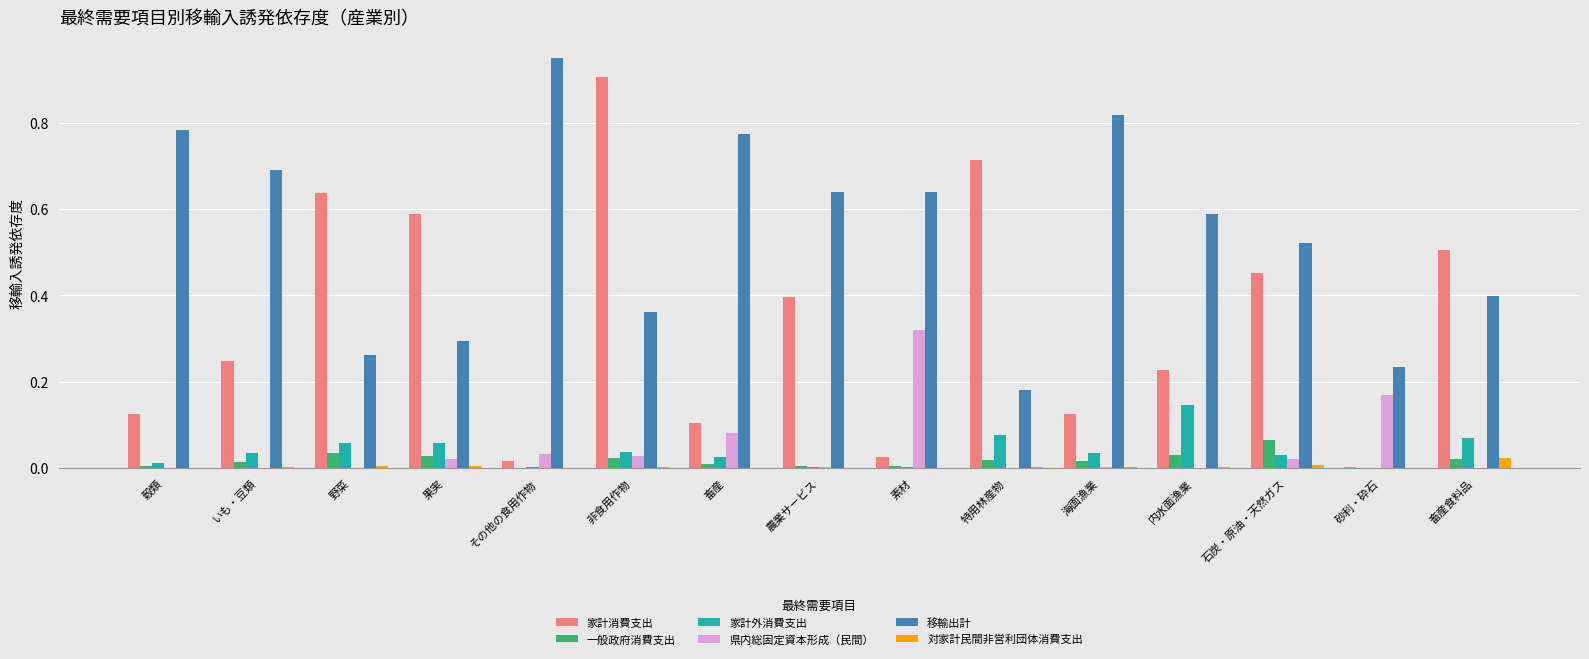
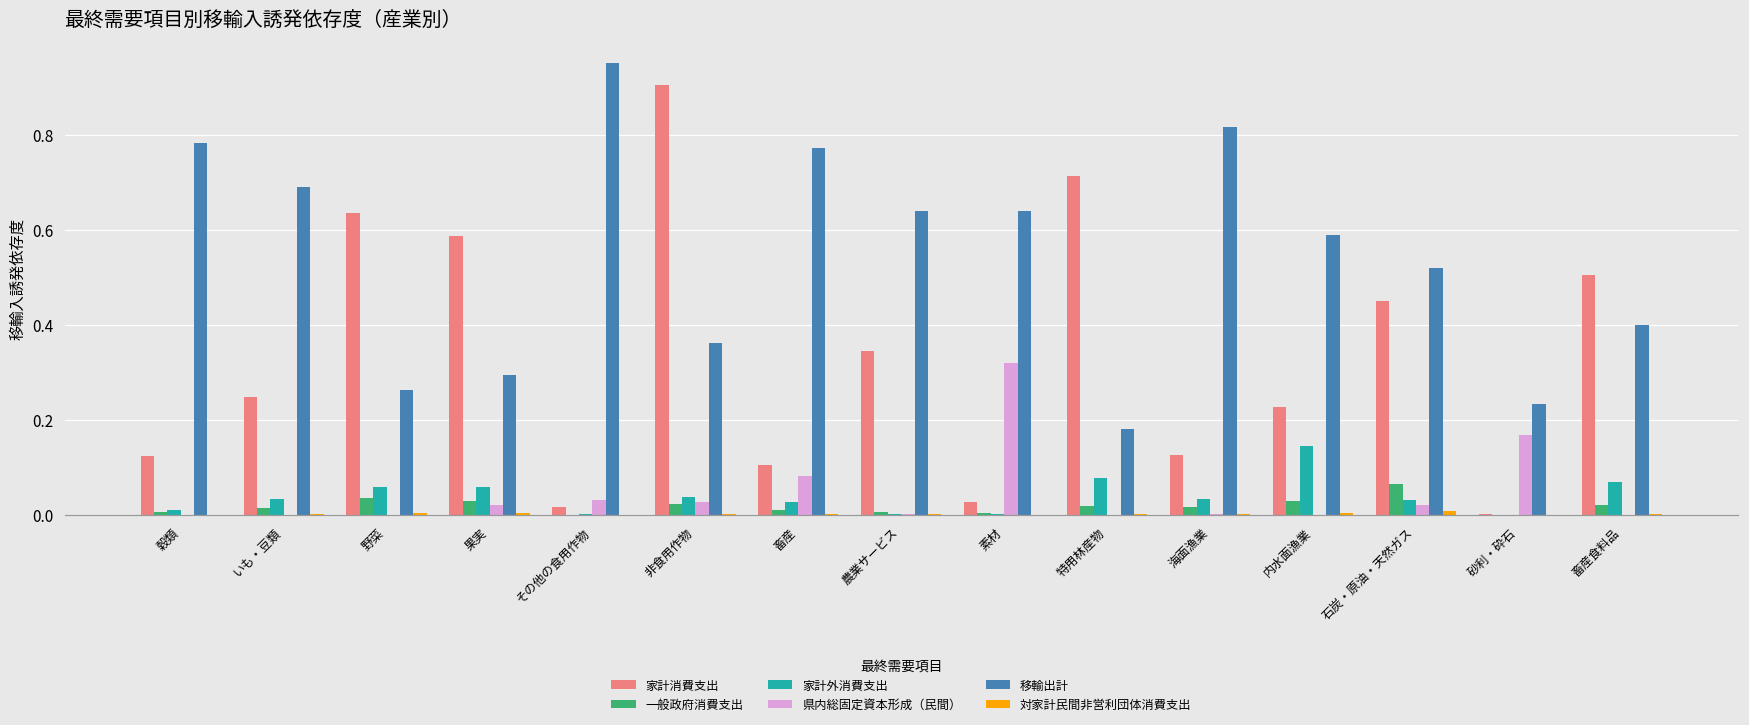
家計消費支出, 農業サービス: 0.40 -> 0.35
対家計民間非営利団体消費支出, 畜産食料品: 0.02 -> 0.00
